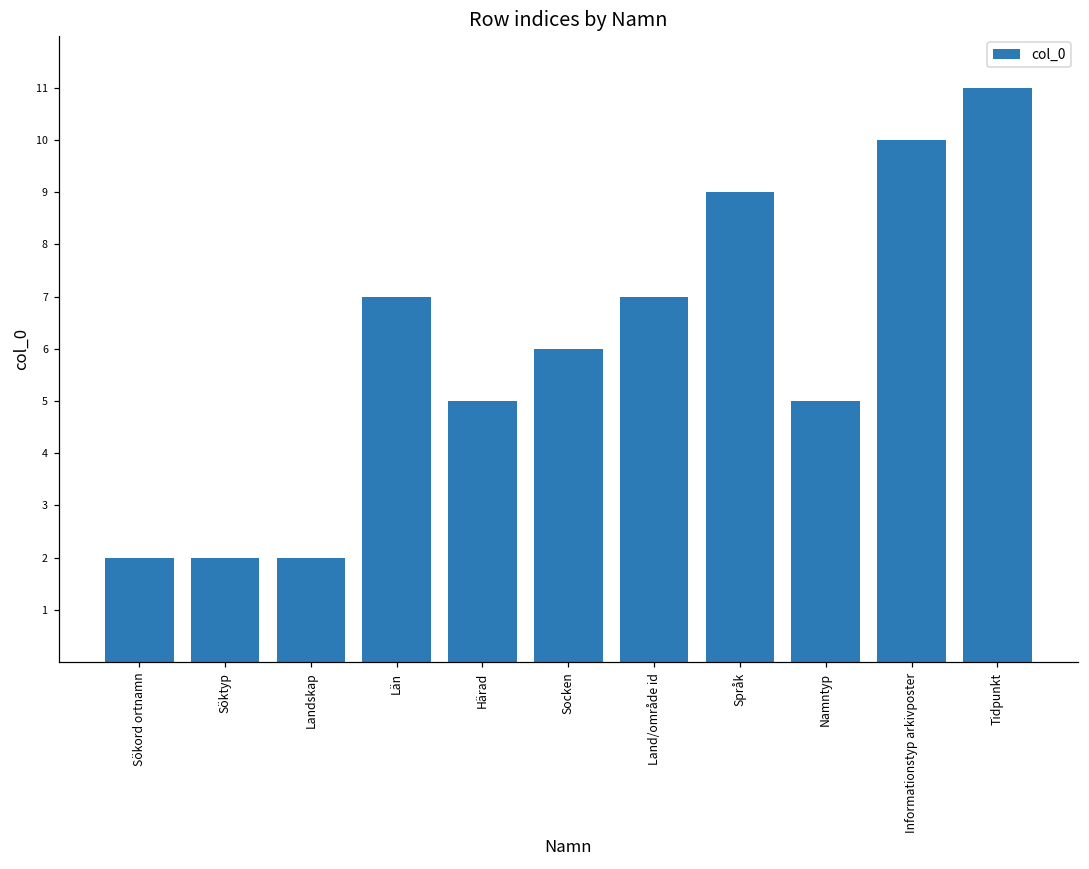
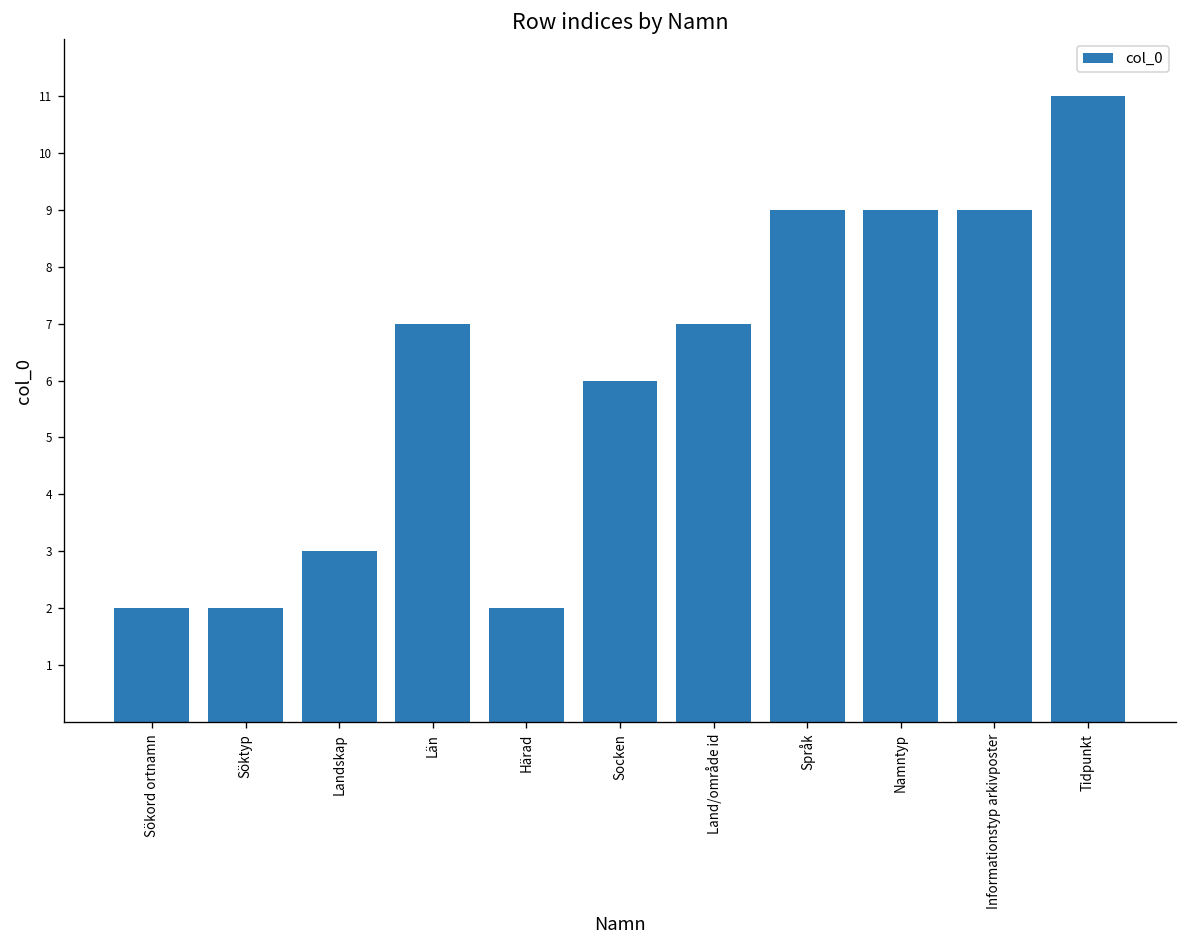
Landskap: 2 -> 3
Härad: 5 -> 2
Namntyp: 5 -> 9
Informationstyp arkivposter: 10 -> 9
